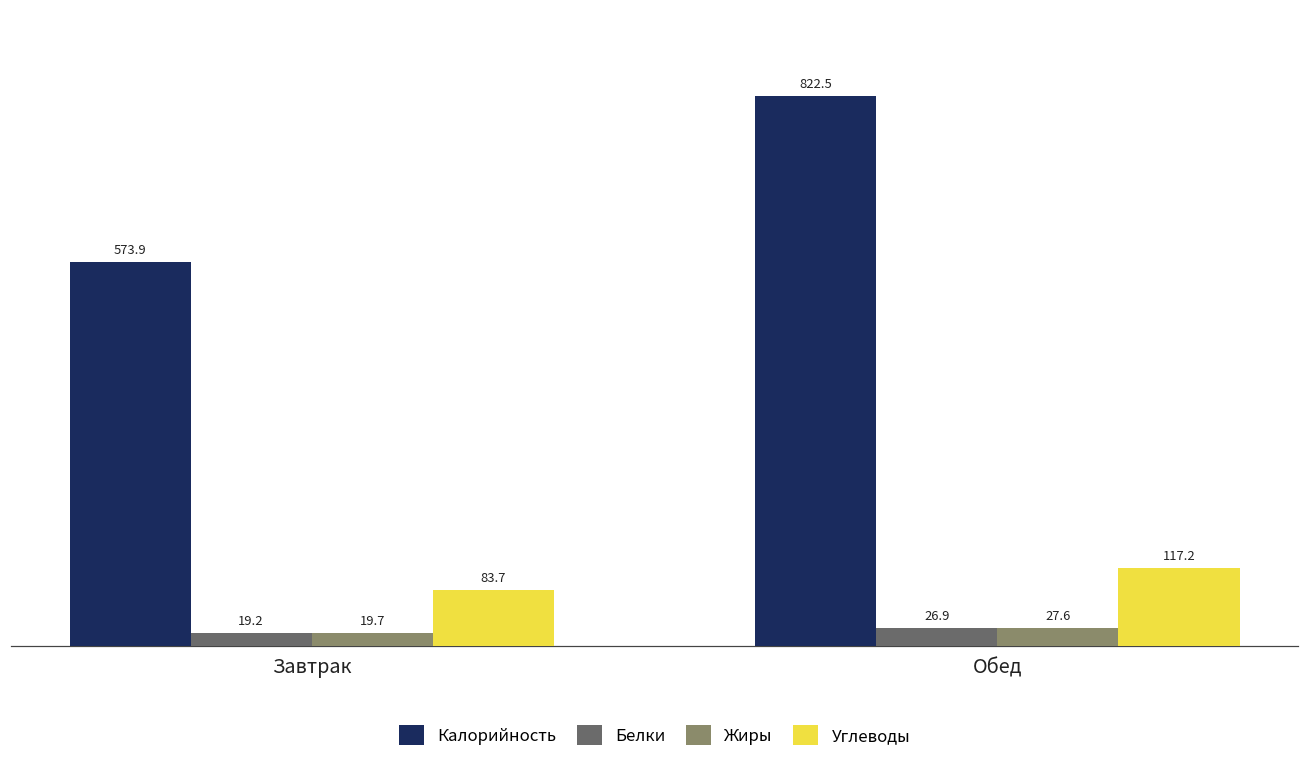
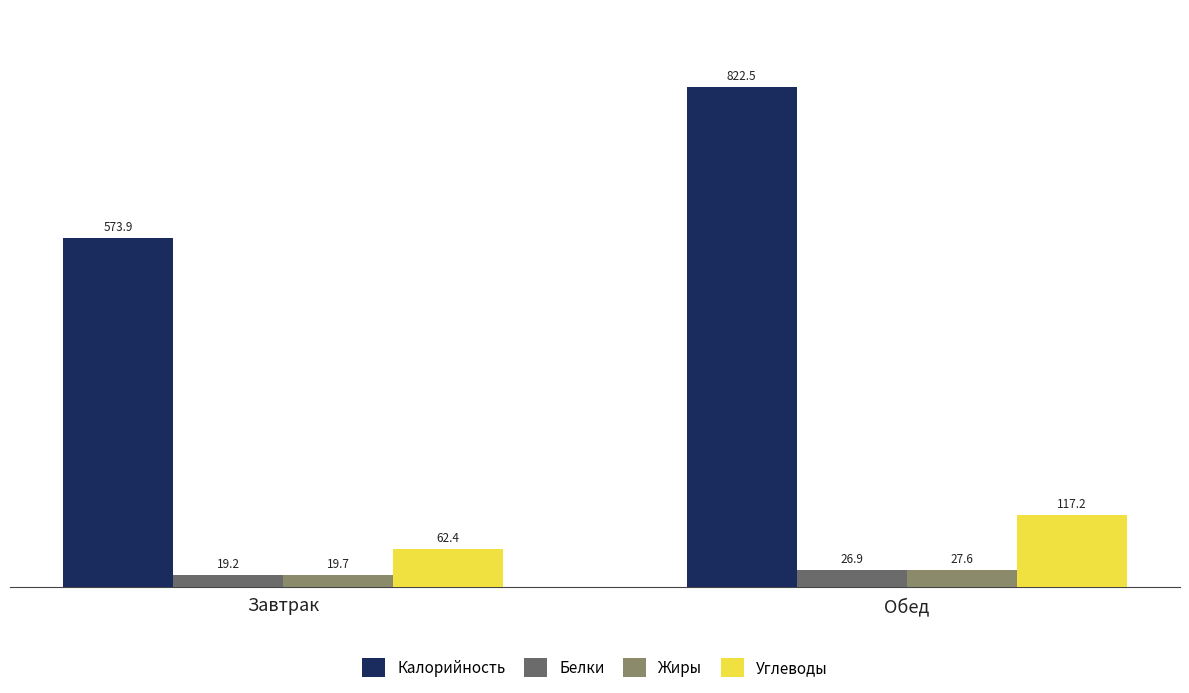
Углеводы, Завтрак: 83.7 -> 62.4
